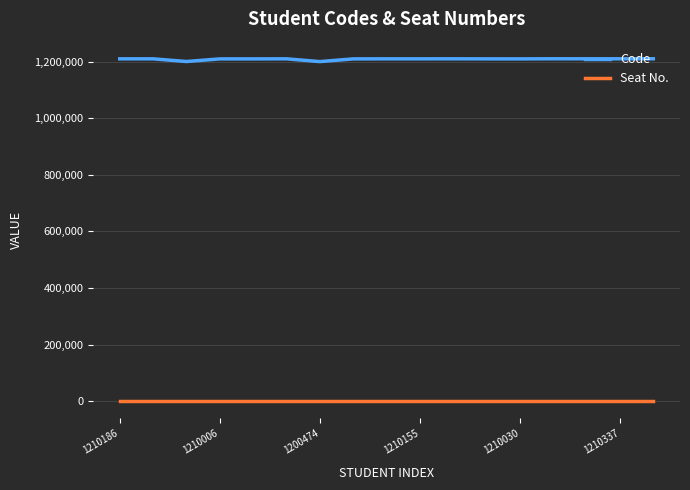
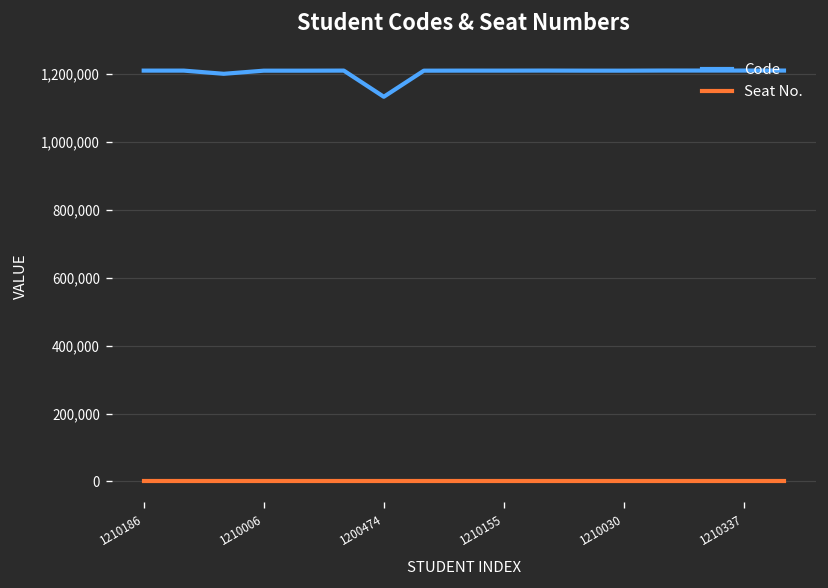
Code, 1200474: 1,200,000 -> 1,130,000
